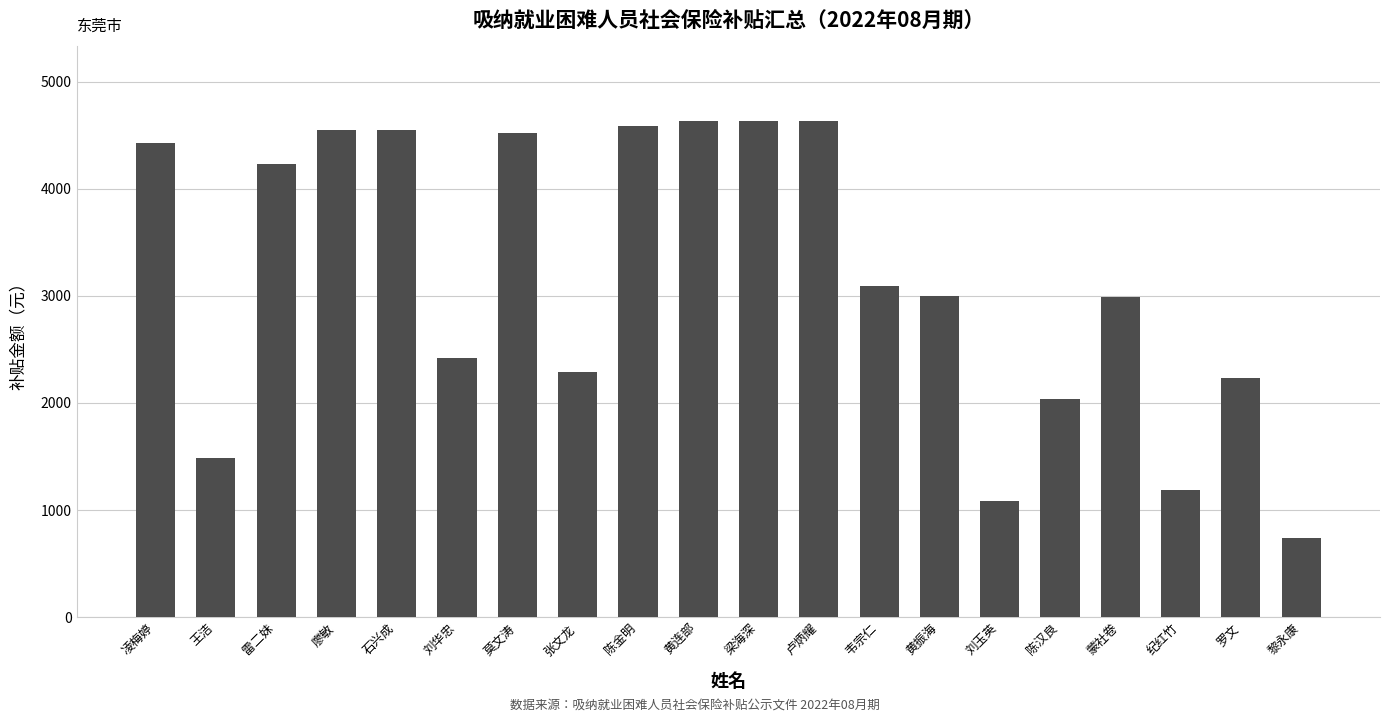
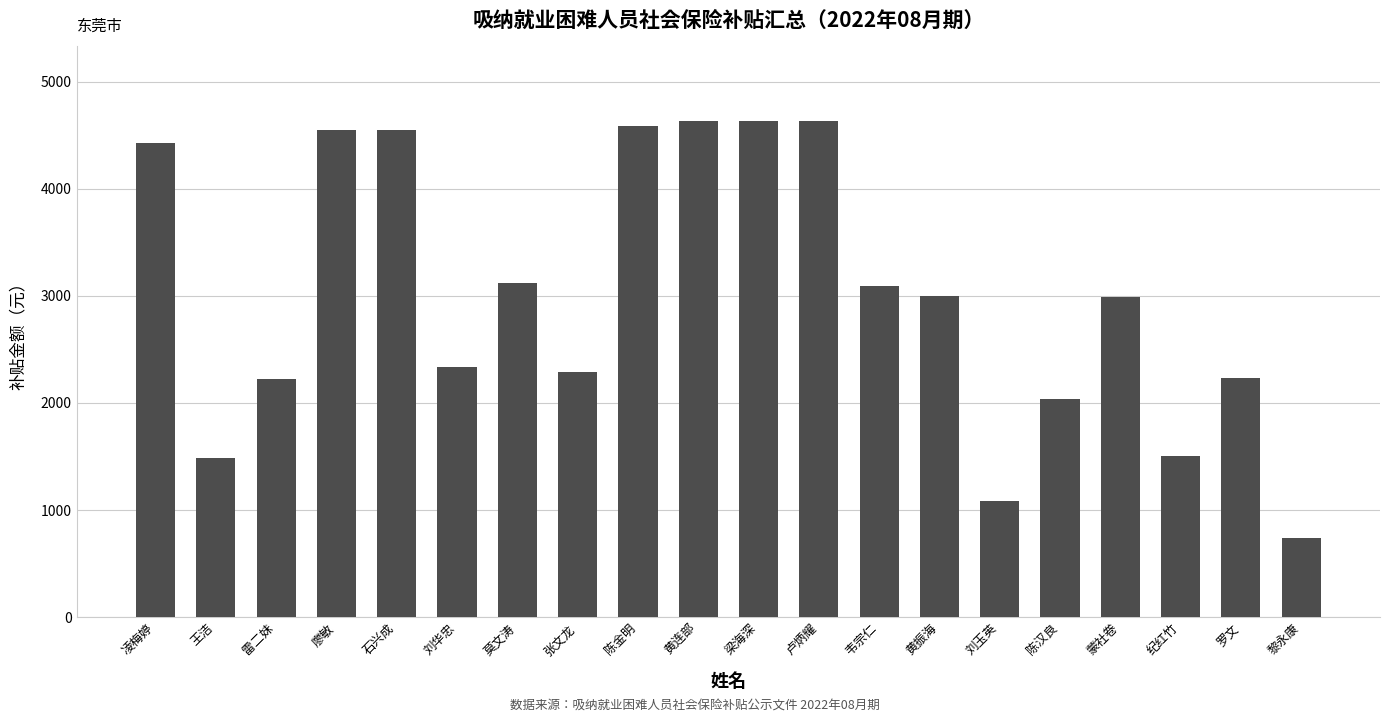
雷二妹: 4230 -> 2220
刘华忠: 2420 -> 2340
莫文涛: 4520 -> 3120
纪红竹: 1190 -> 1510
